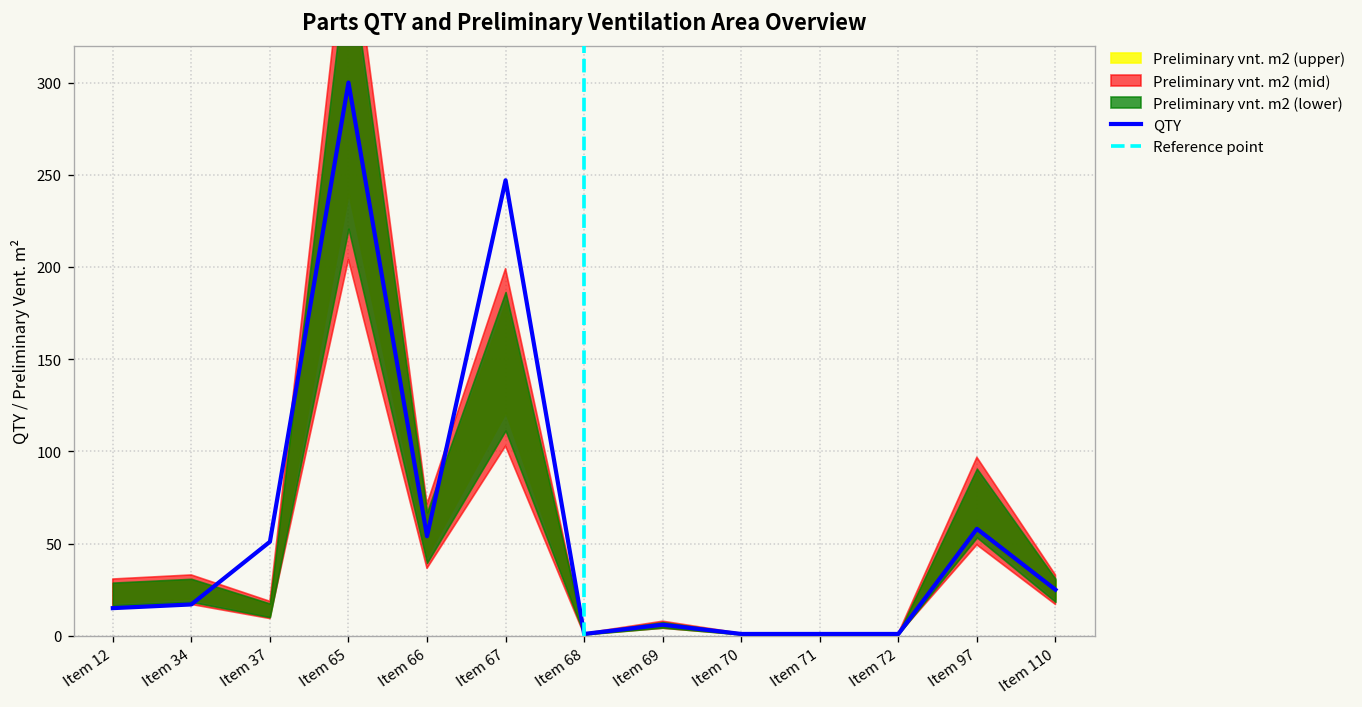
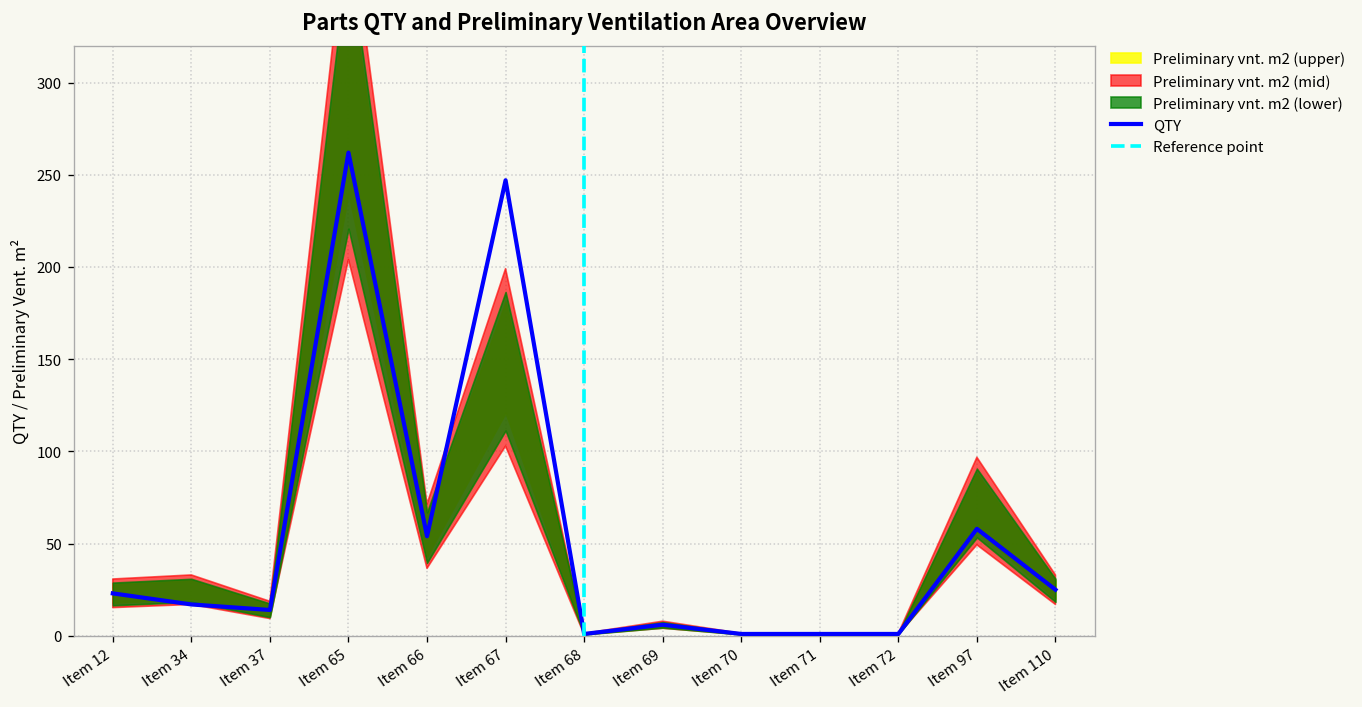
QTY, Item 12: 15 -> 23
QTY, Item 37: 51 -> 14
QTY, Item 65: 300 -> 262
